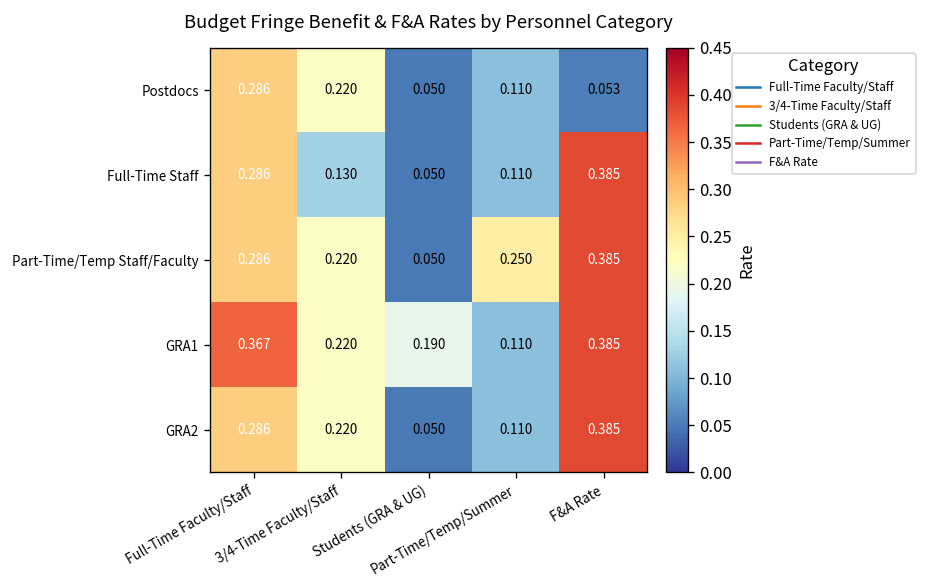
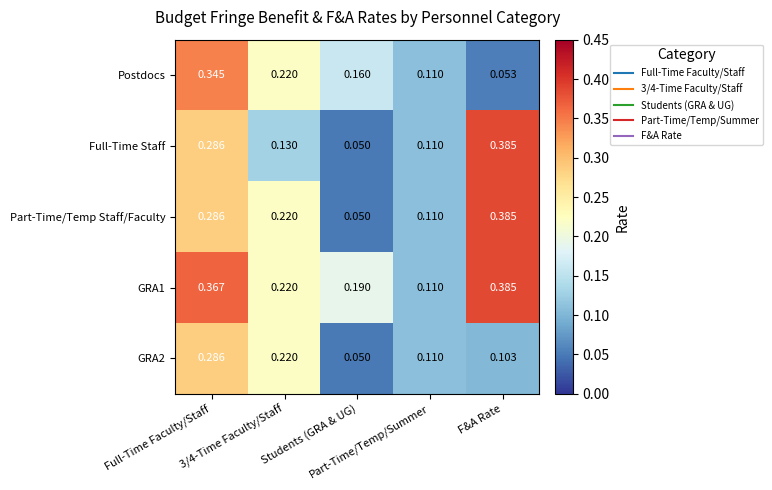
Postdocs, Full-Time Faculty/Staff: 0.286 -> 0.345
Postdocs, Students (GRA & UG): 0.050 -> 0.160
Part-Time/Temp Staff/Faculty, Part-Time/Temp/Summer: 0.250 -> 0.110
GRA2, F&A Rate: 0.385 -> 0.103
